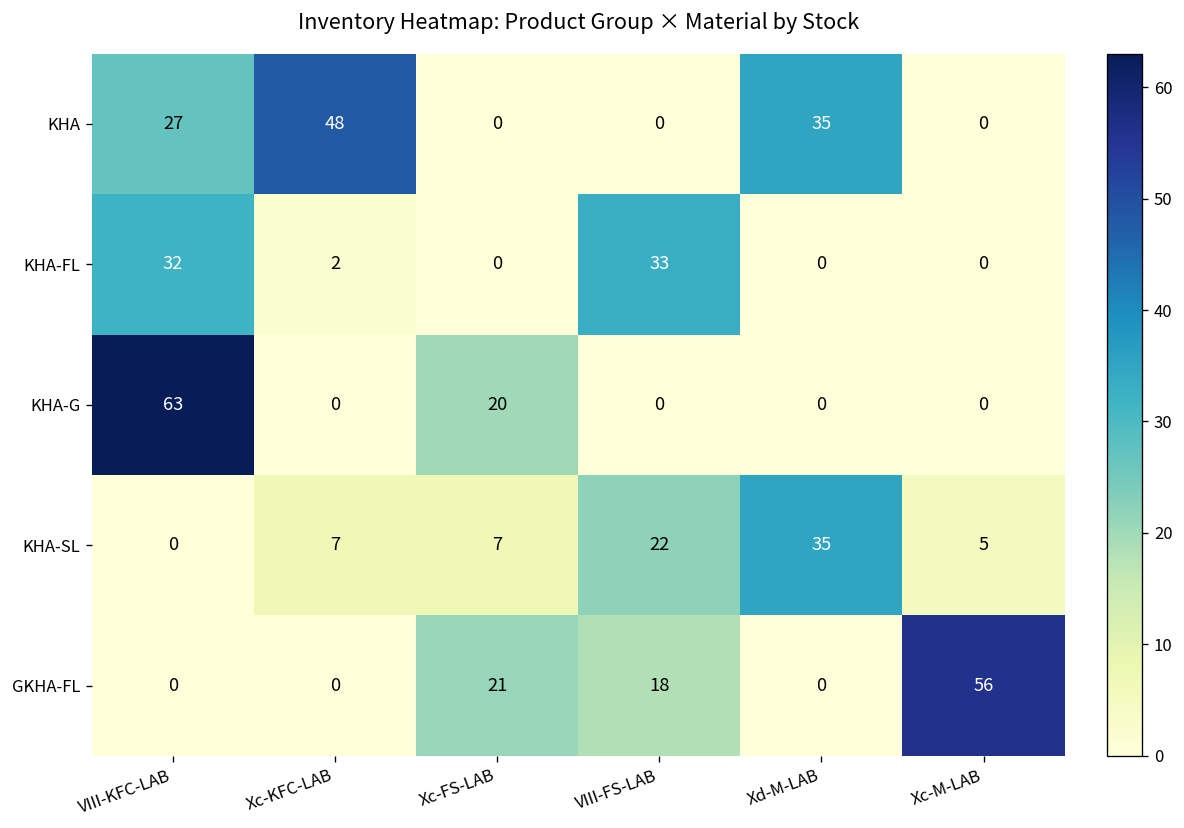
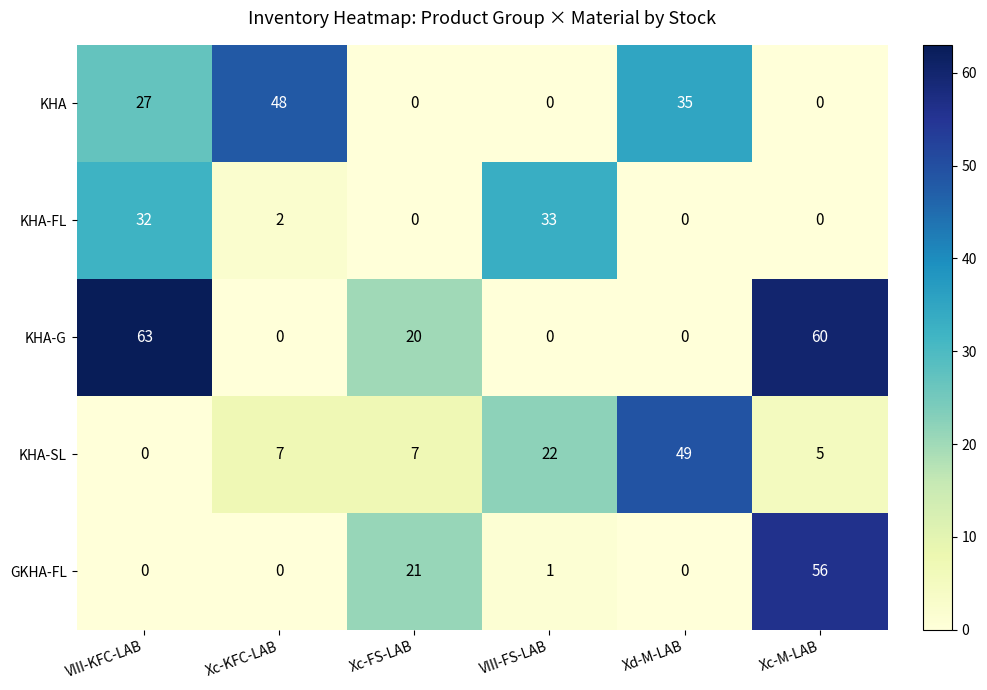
KHA-G, Xc-M-LAB: 0 -> 60
KHA-SL, Xd-M-LAB: 35 -> 49
GKHA-FL, VIII-FS-LAB: 18 -> 1
